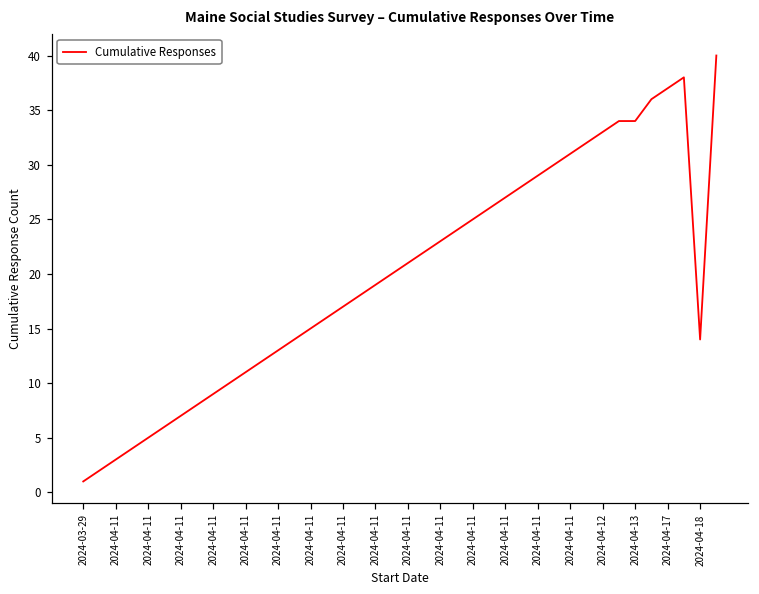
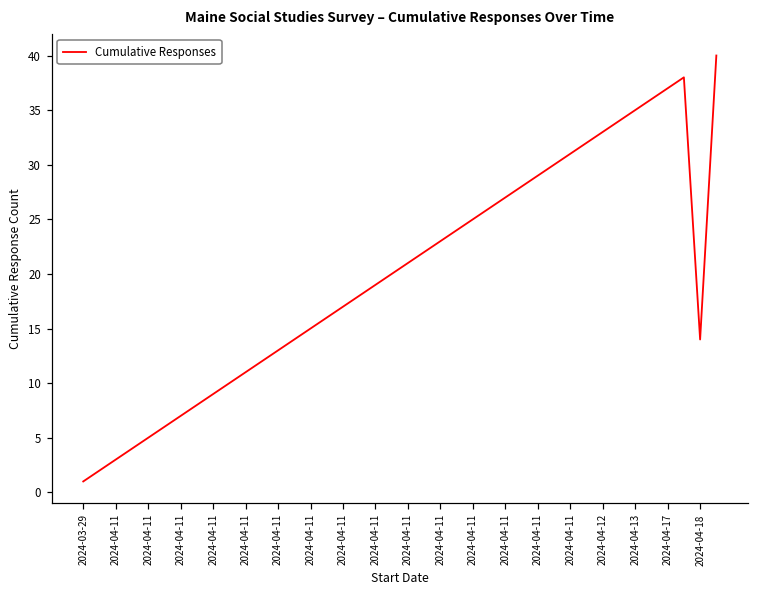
2024-04-13: 34 -> 35
